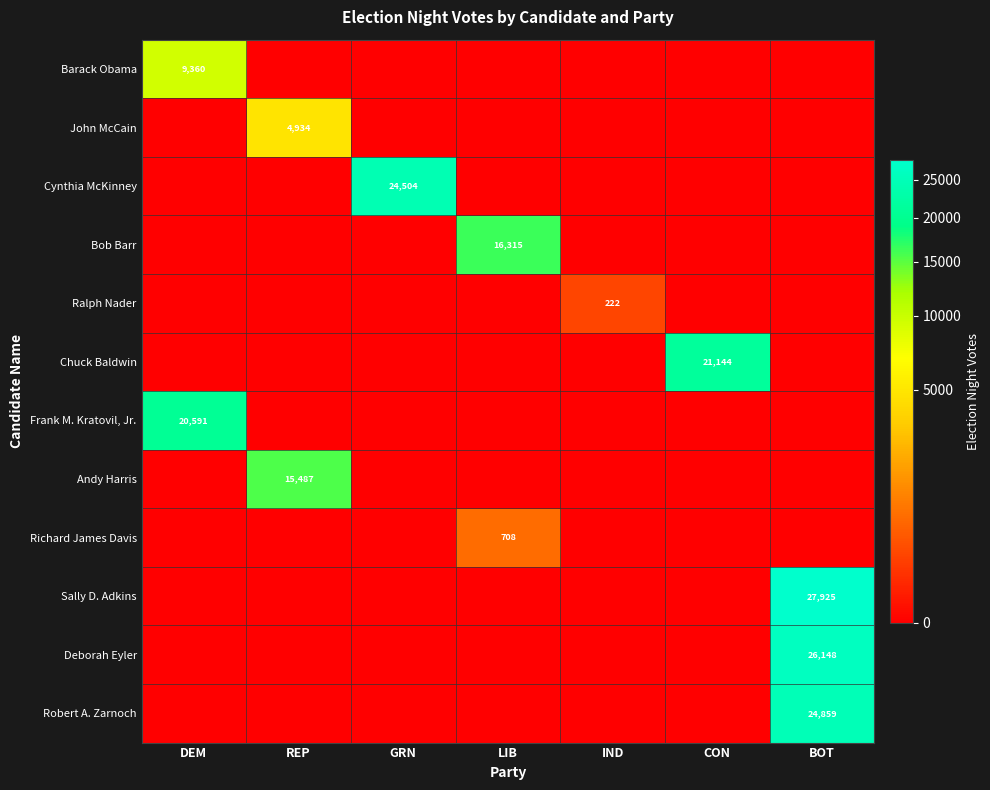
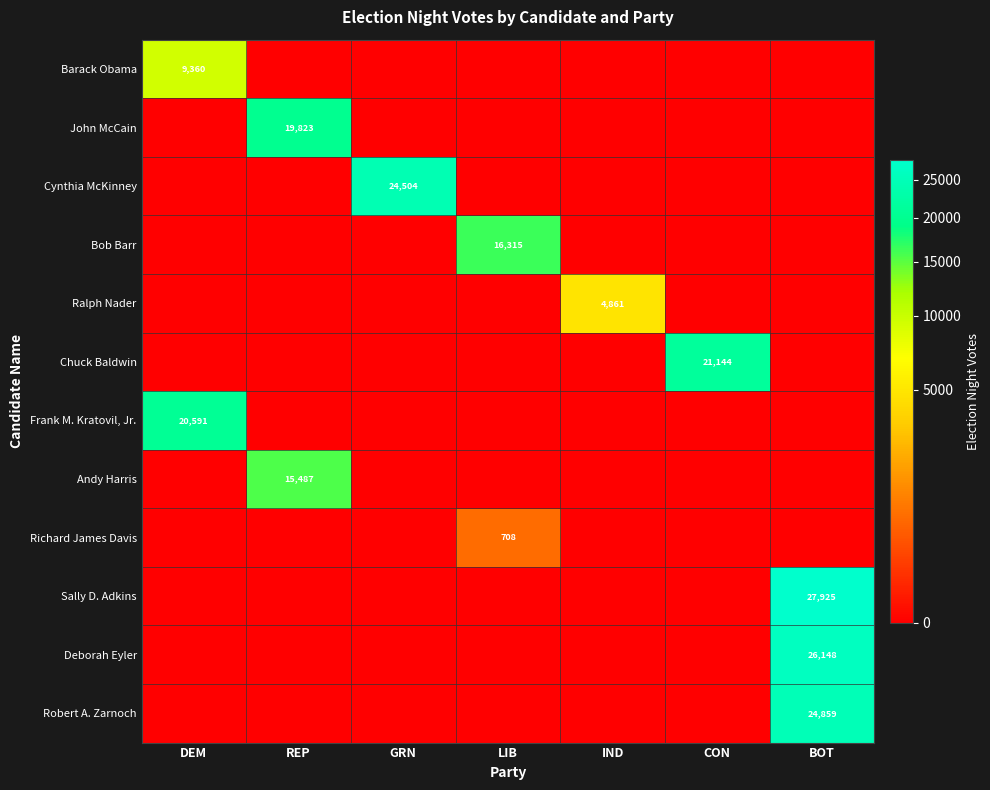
John McCain, REP: 4,934 -> 19,823
Ralph Nader, IND: 222 -> 4,861
